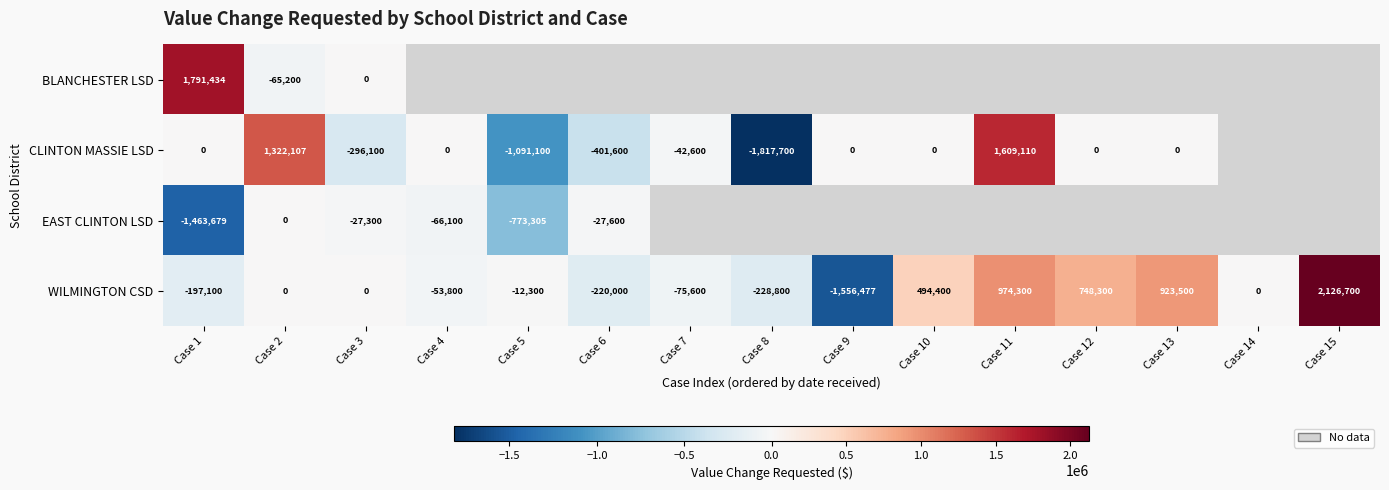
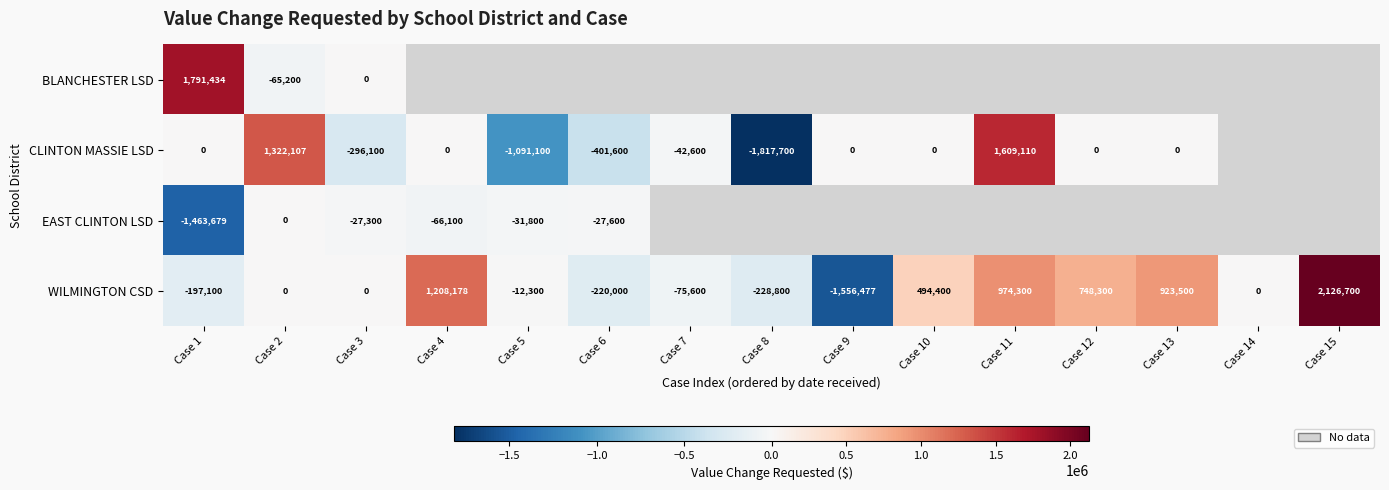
EAST CLINTON LSD, Case 5: -773,305 -> -31,800
WILMINGTON CSD, Case 4: -53,800 -> 1,208,178
